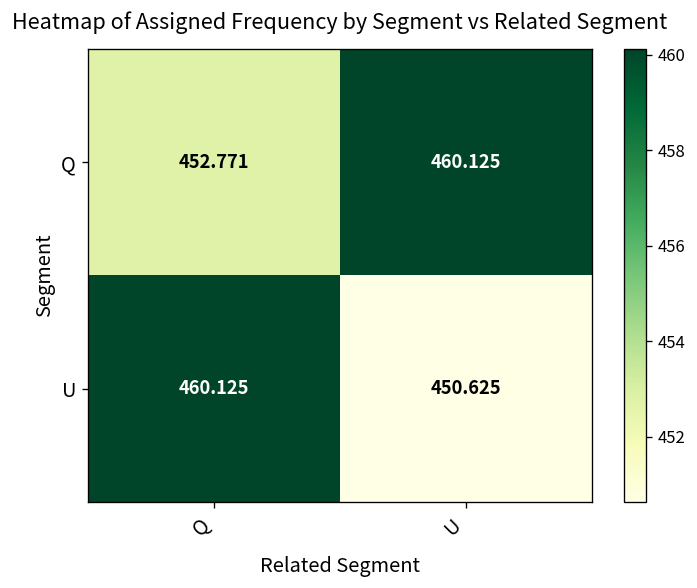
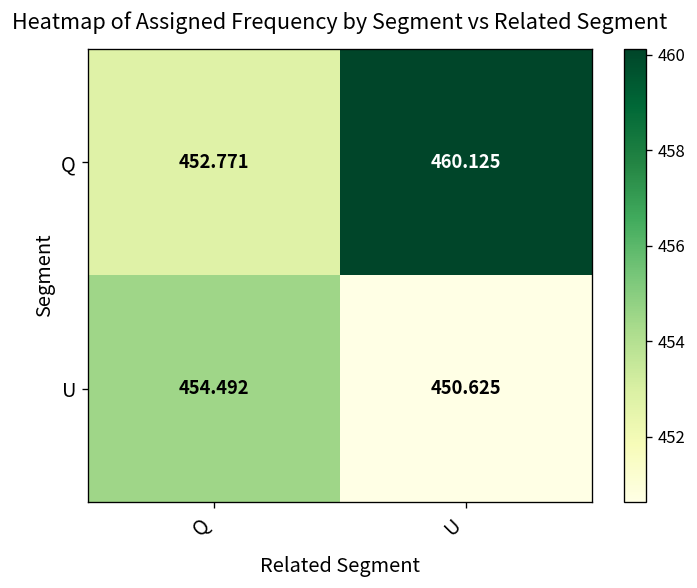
U, Q: 460.125 -> 454.492
